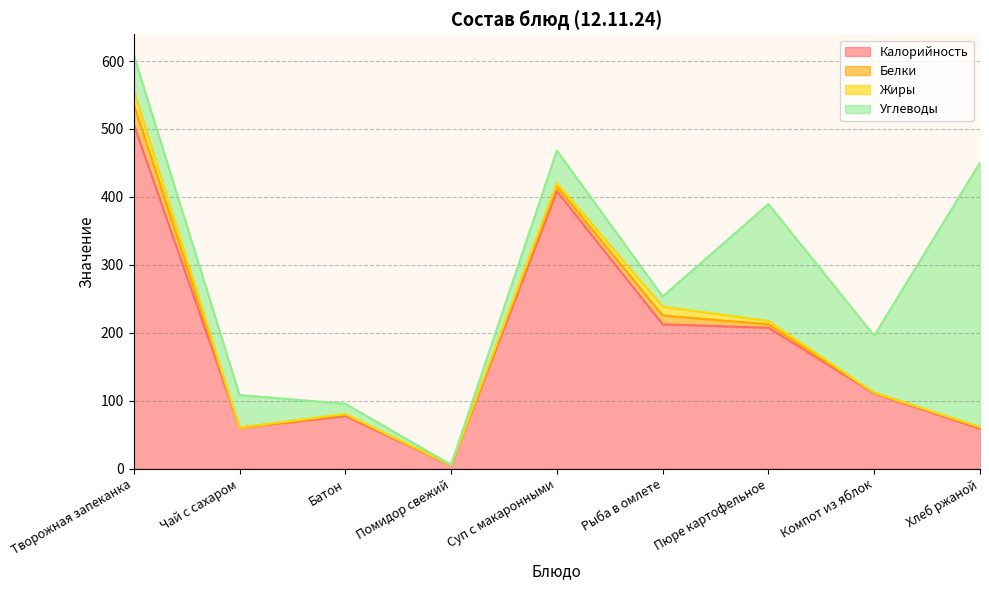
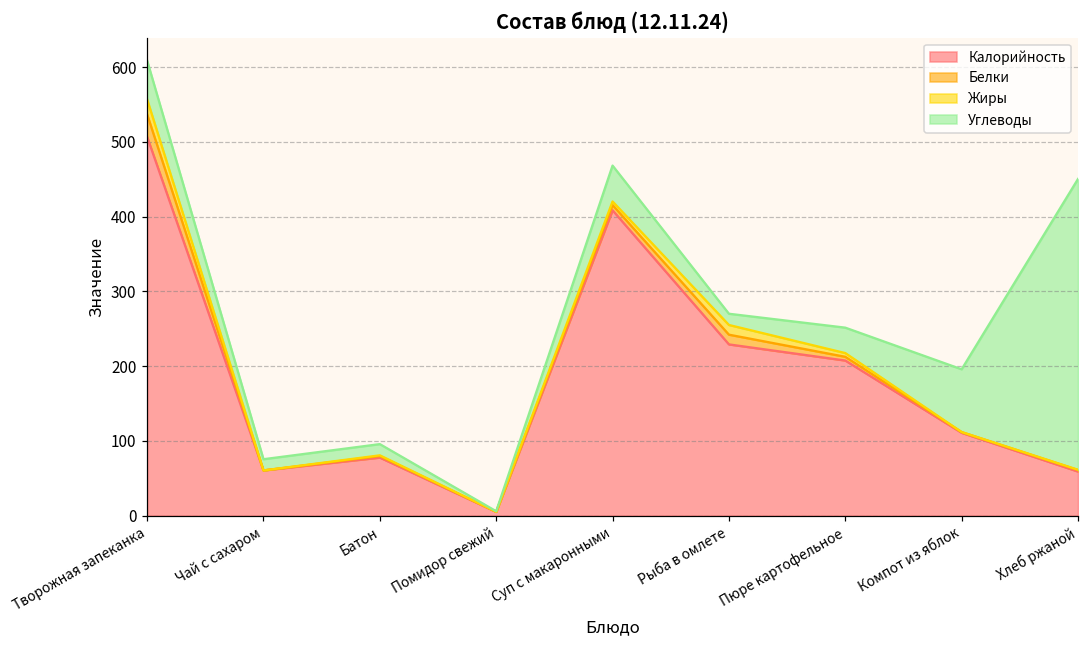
Углеводы, Чай с сахаром: 50 -> 20
Калорийность, Рыба в омлете: 210 -> 230
Углеводы, Пюре картофельное: 170 -> 30
